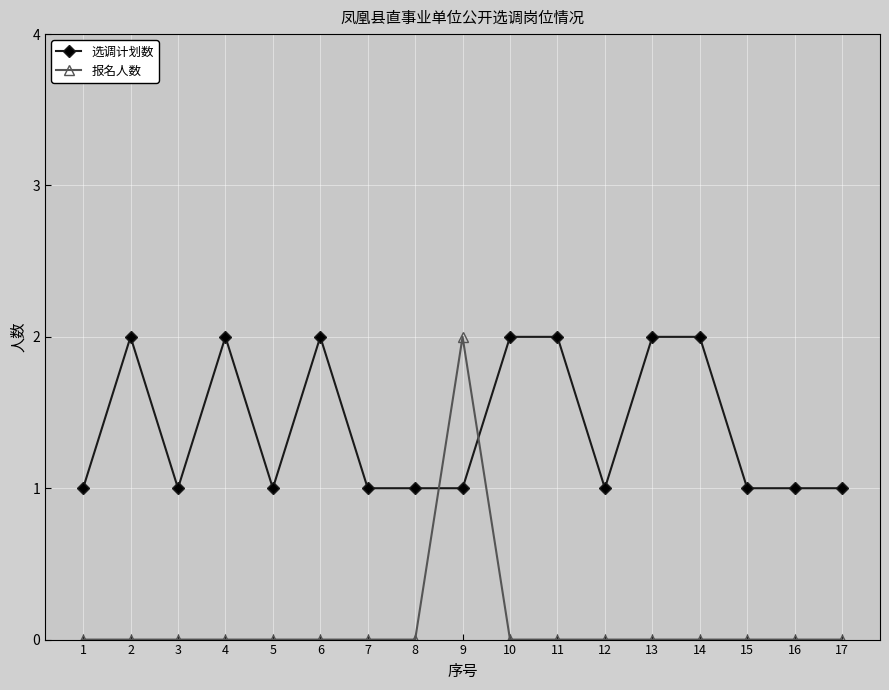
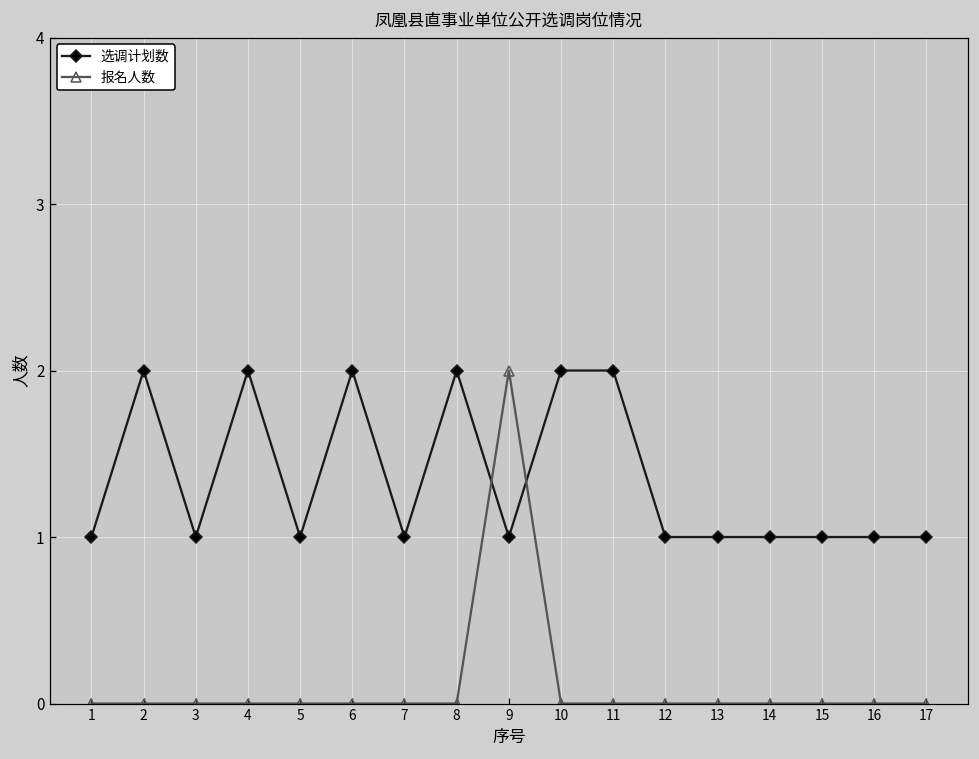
选调计划数, 8: 1 -> 2
选调计划数, 13: 2 -> 1
选调计划数, 14: 2 -> 1
